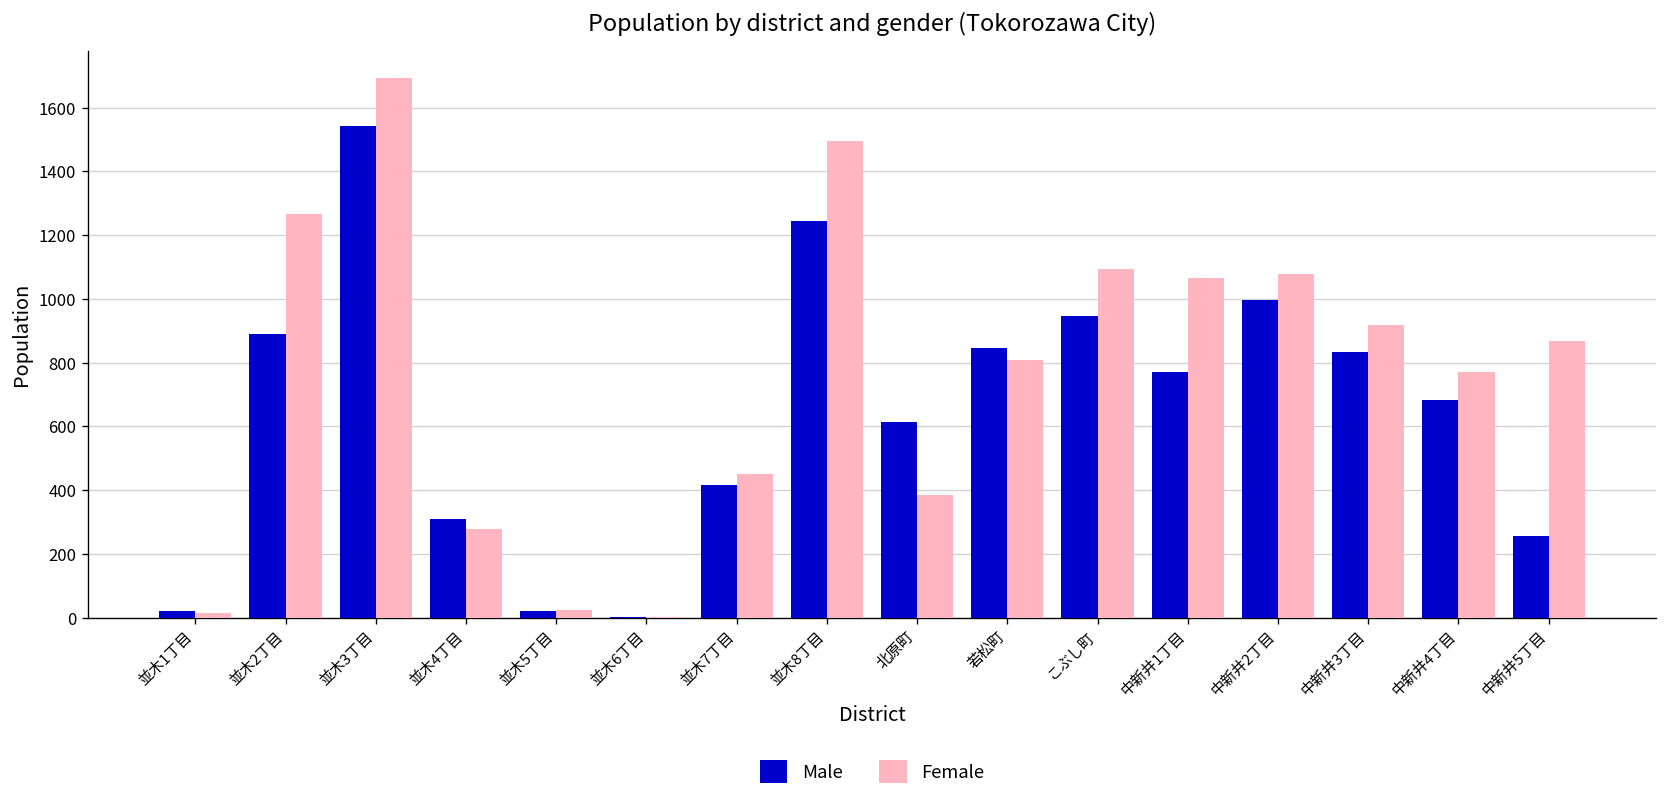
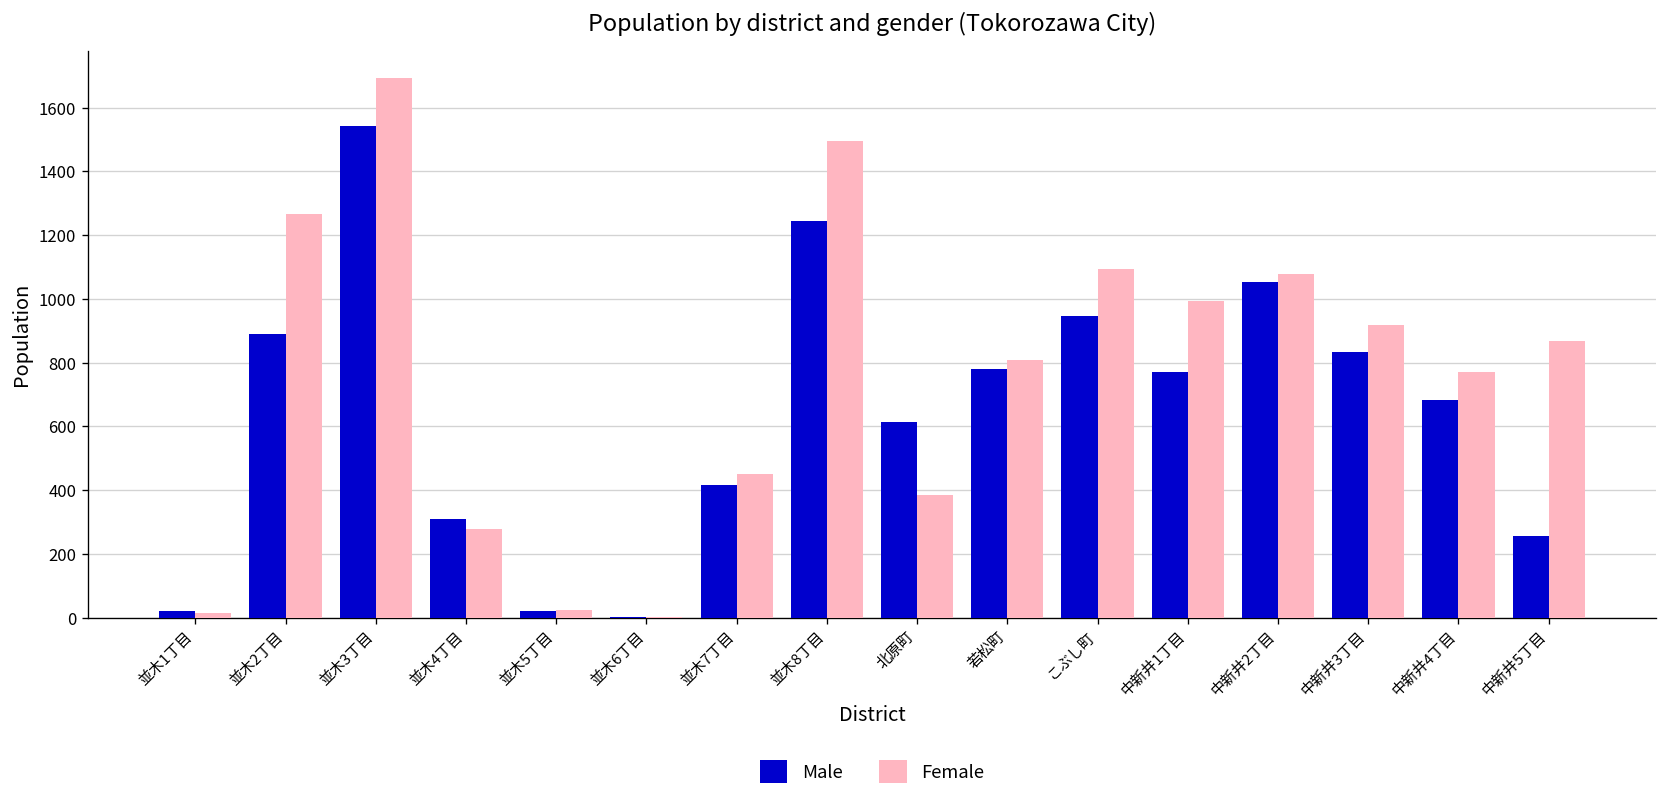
Male, 若松町: 850 -> 780
Female, 中新井1丁目: 1070 -> 990
Male, 中新井2丁目: 1000 -> 1050
